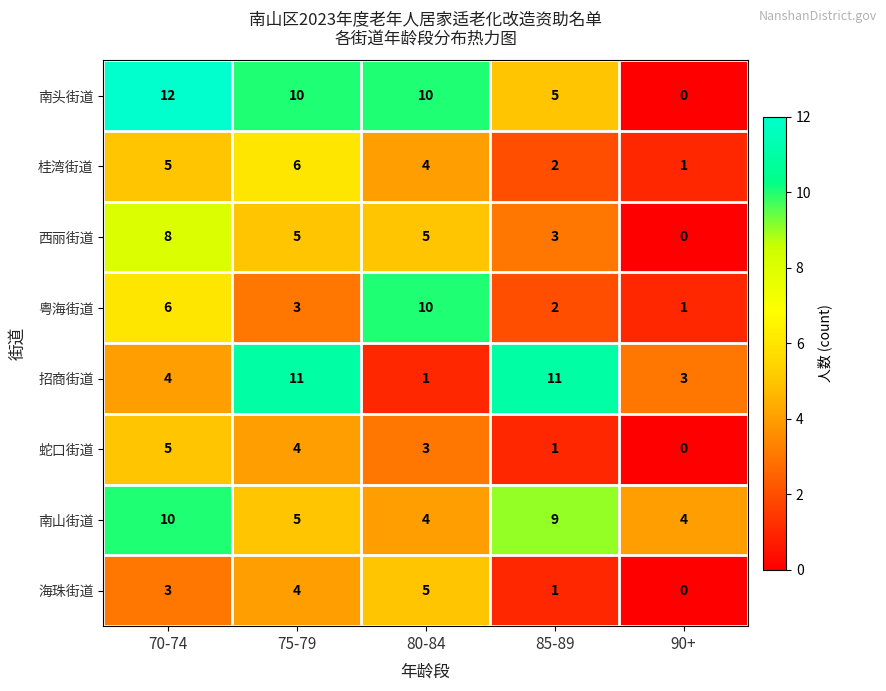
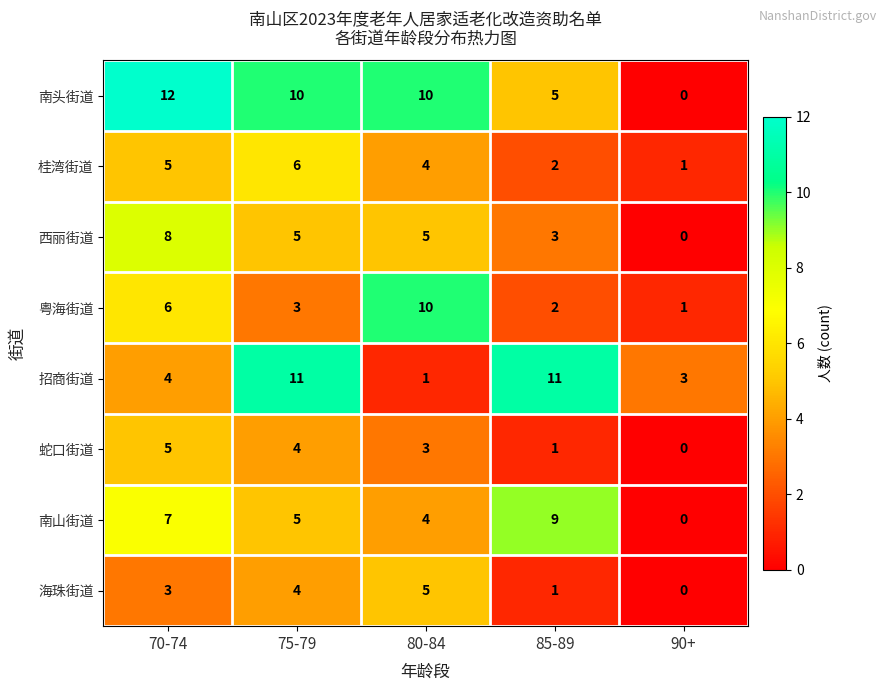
南山街道, 70-74: 10 -> 7
南山街道, 90+: 4 -> 0
